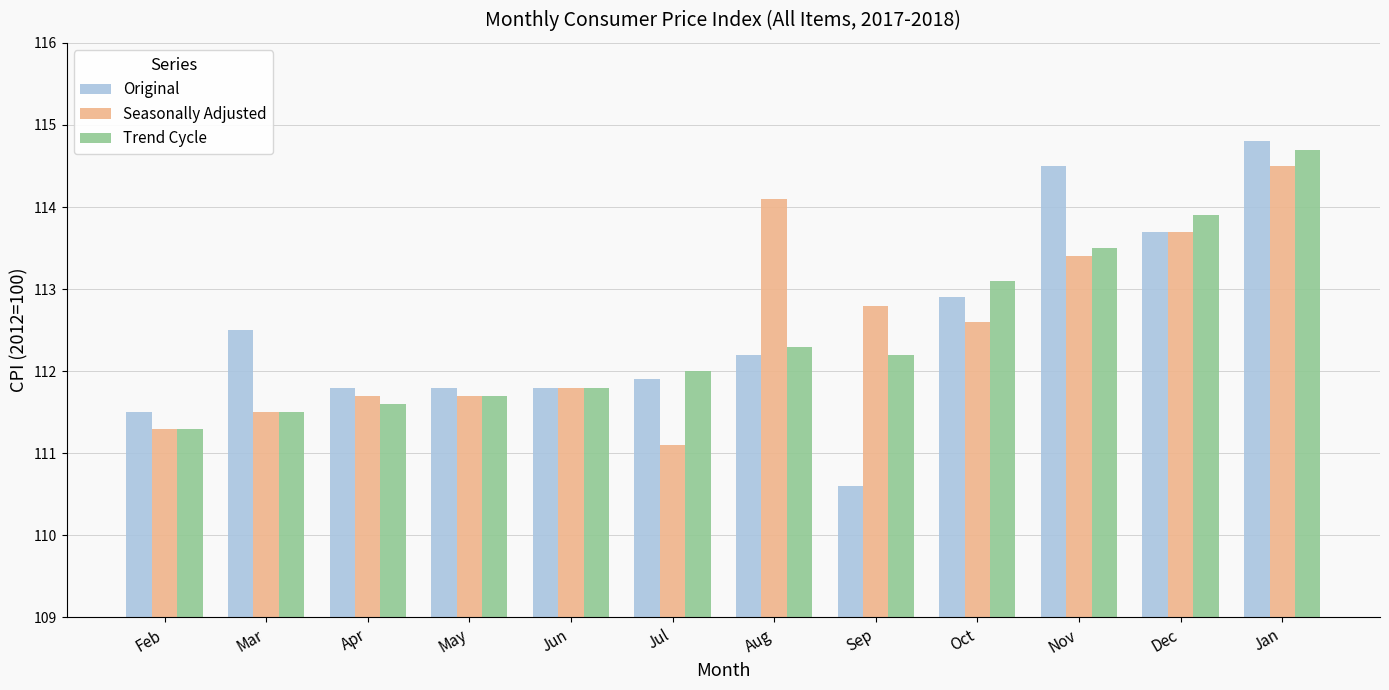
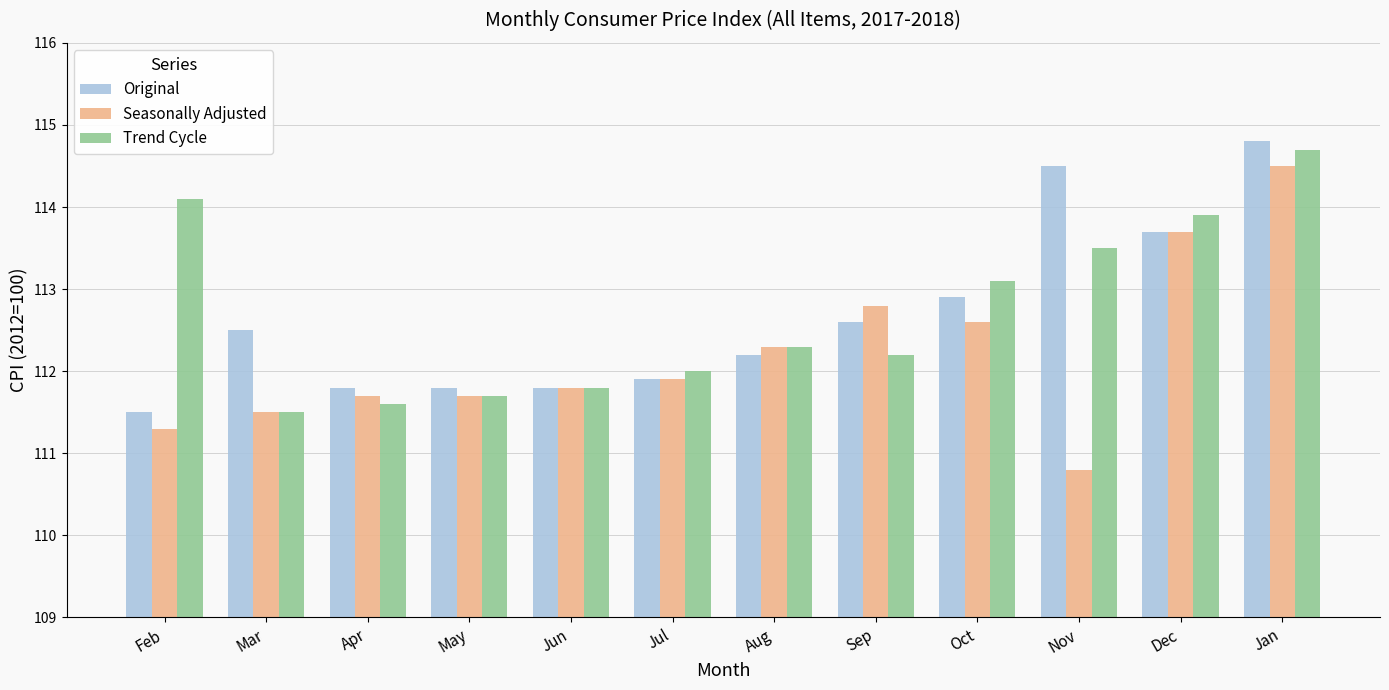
Trend Cycle, Feb: 111.3 -> 114.1
Seasonally Adjusted, Jul: 111.1 -> 111.9
Seasonally Adjusted, Aug: 114.1 -> 112.3
Original, Sep: 110.6 -> 112.6
Seasonally Adjusted, Nov: 113.4 -> 110.8
